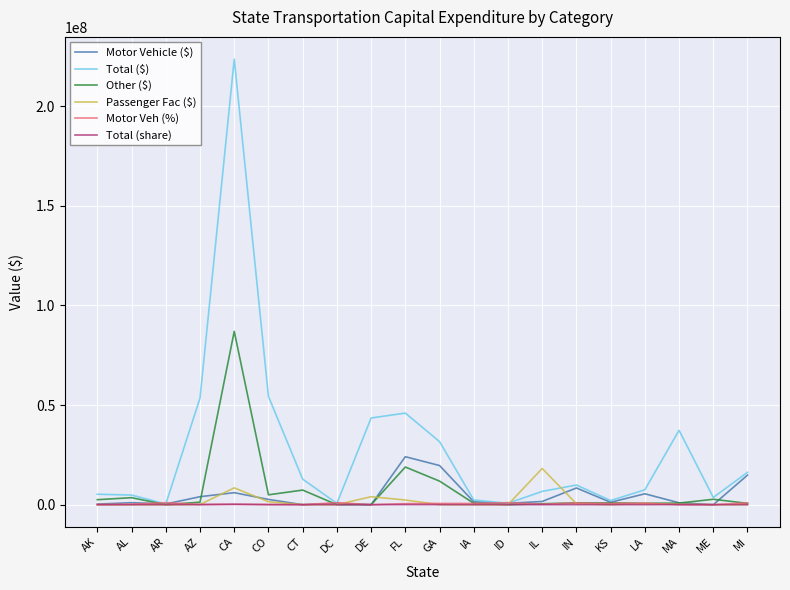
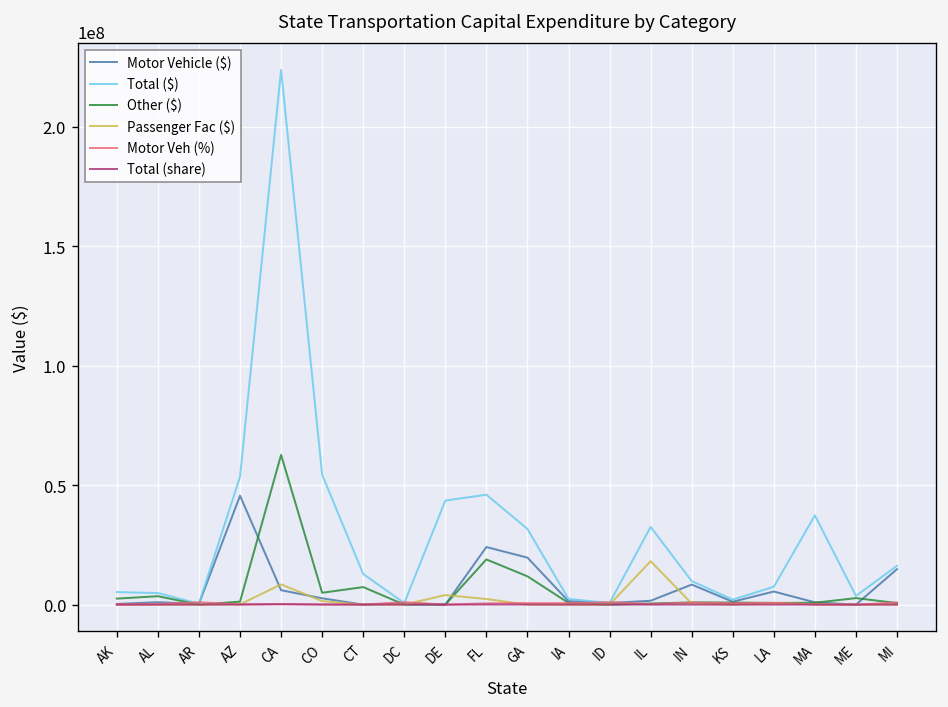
Motor Vehicle ($), AZ: 4000000 -> 46000000
Other ($), CA: 87000000 -> 63000000
Total ($), IL: 7000000 -> 33000000
